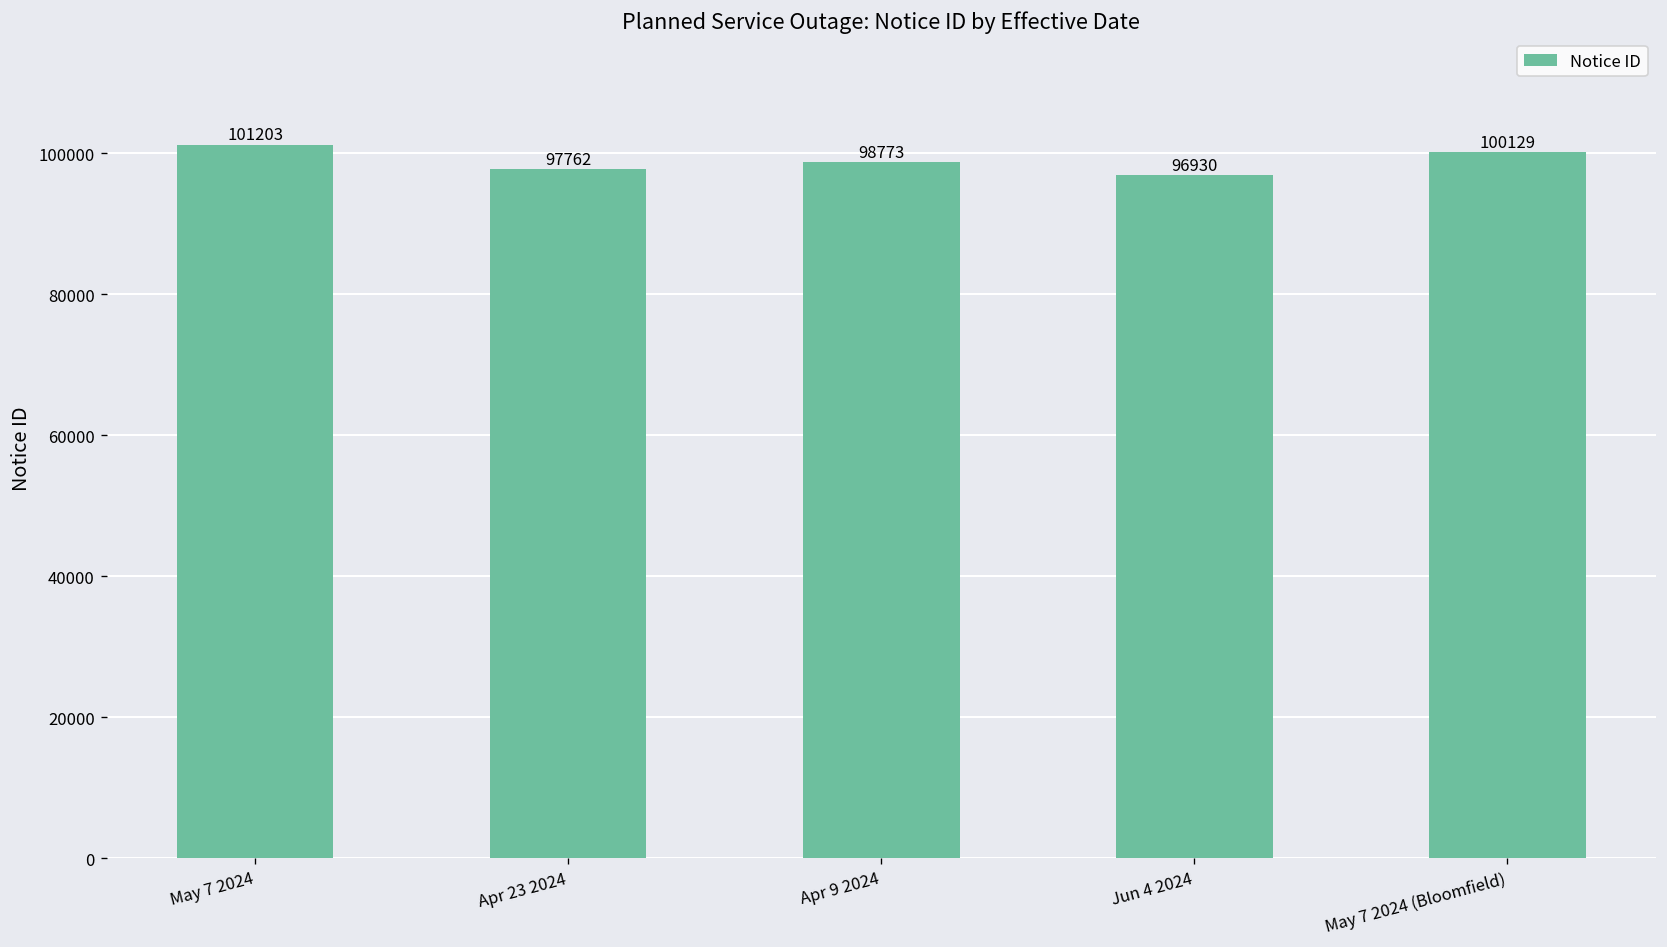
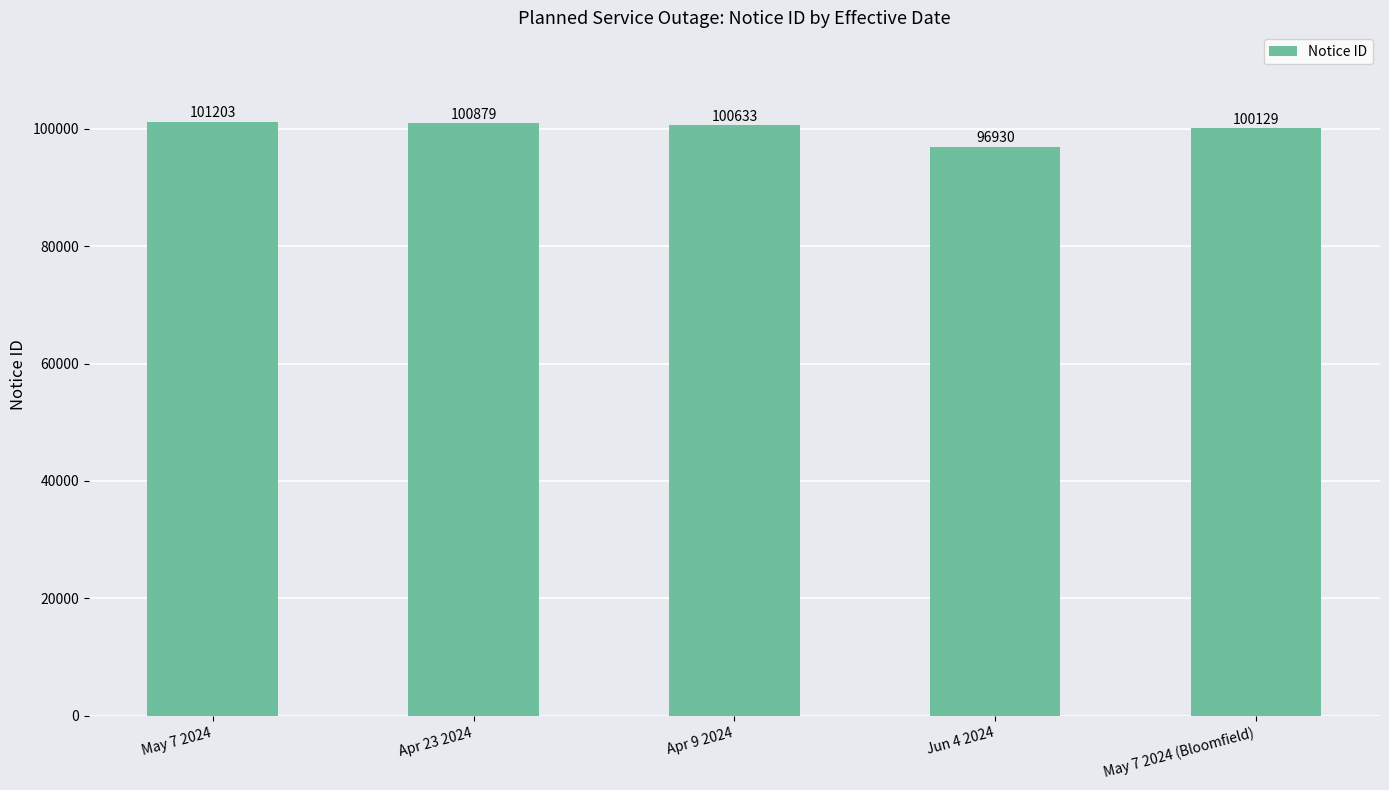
Apr 23 2024: 97762 -> 100879
Apr 9 2024: 98773 -> 100633
